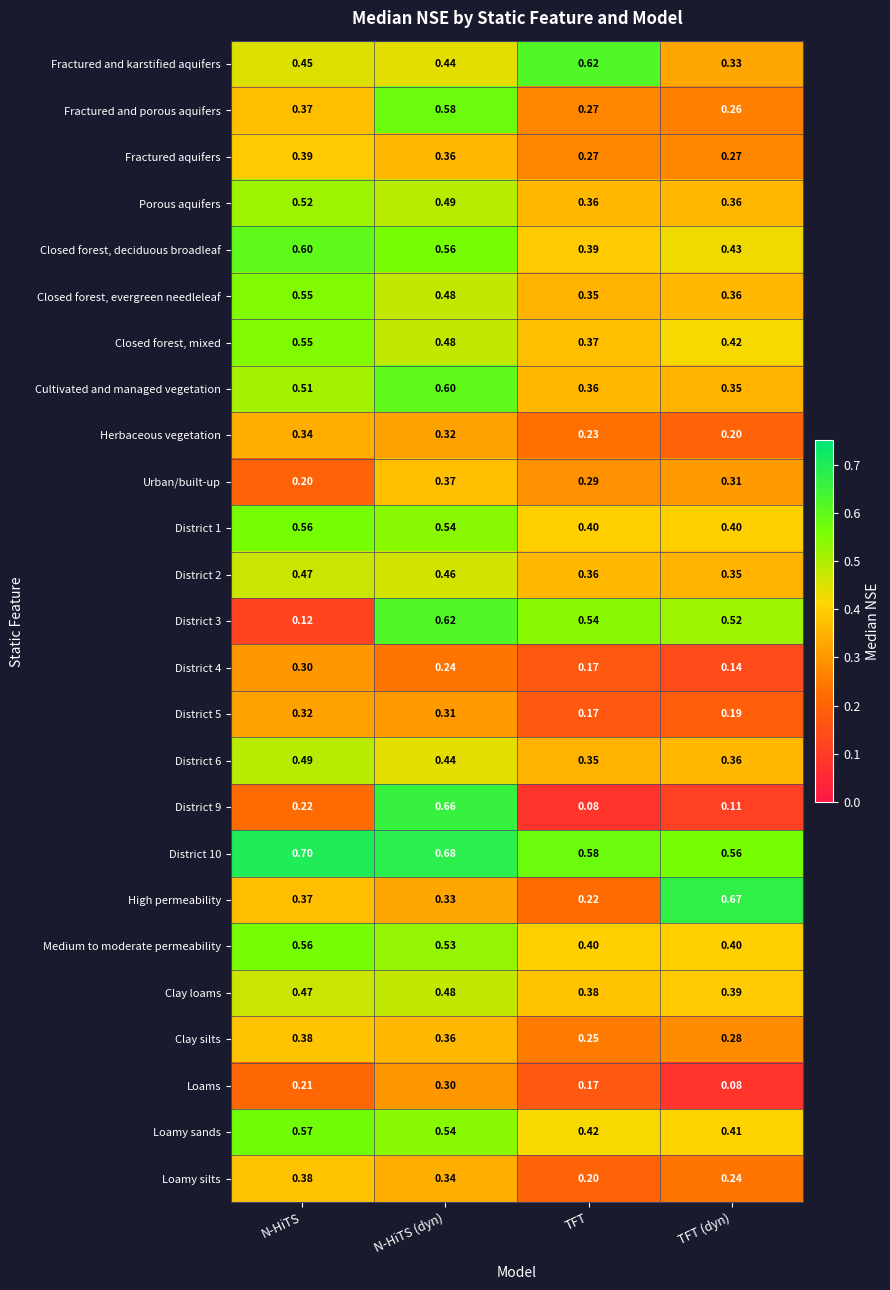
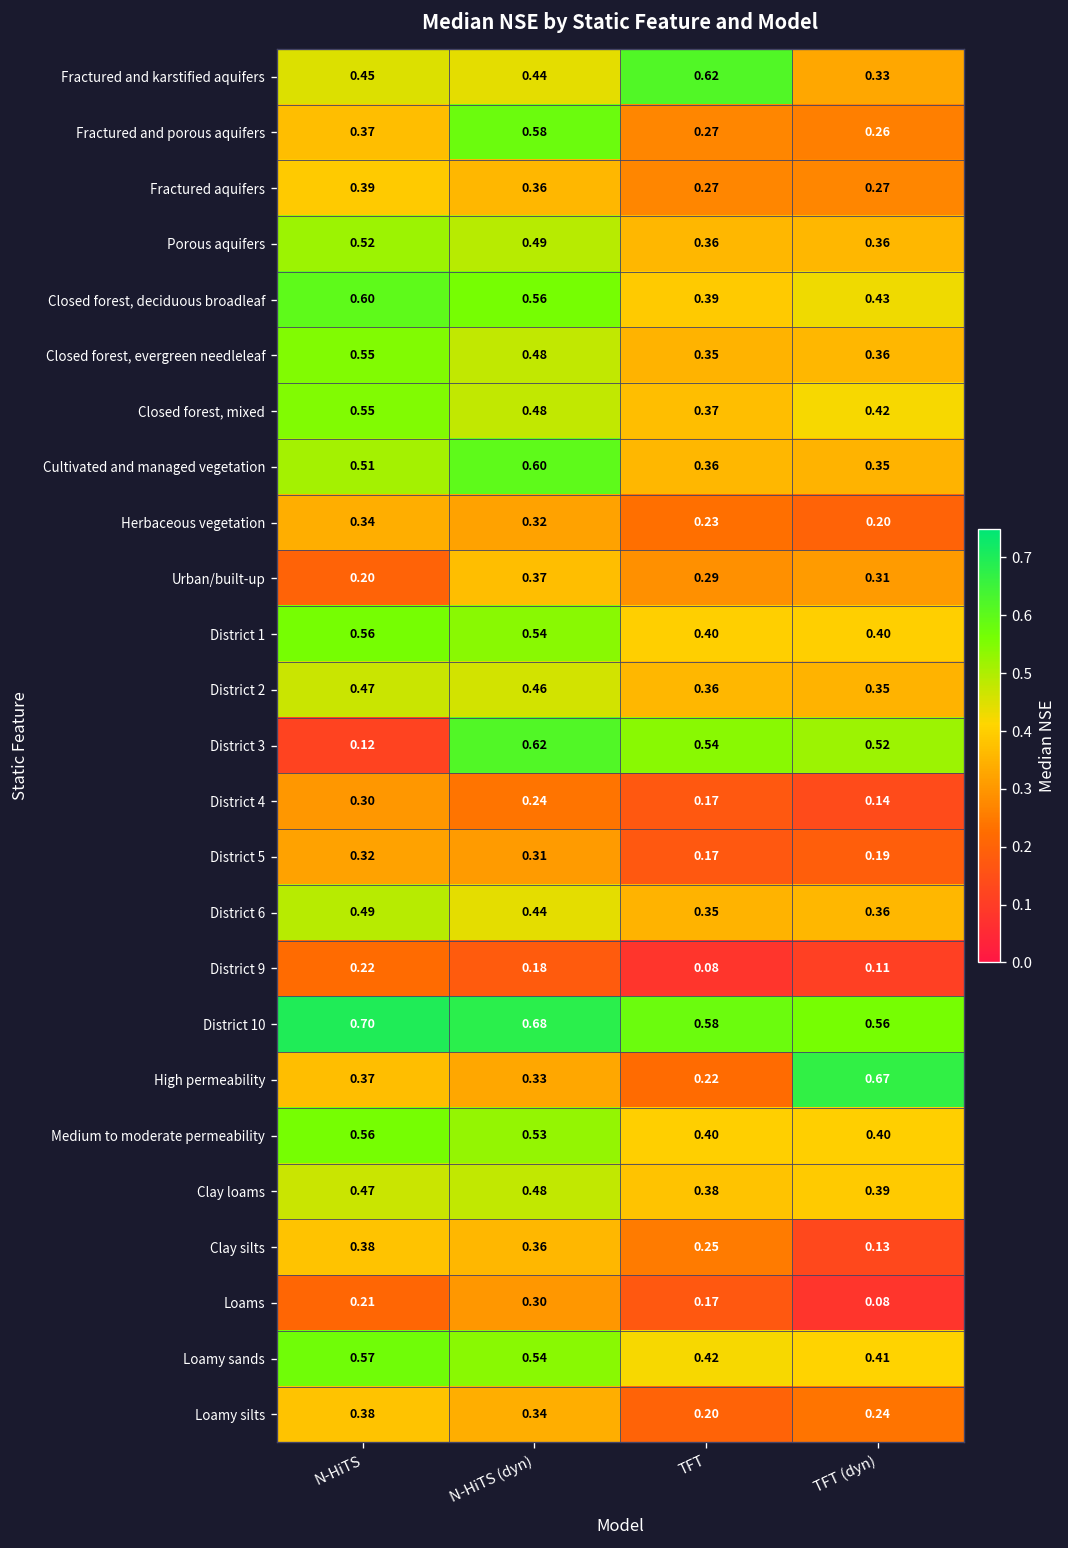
District 9, N-HiTS (dyn): 0.66 -> 0.18
Clay silts, TFT (dyn): 0.28 -> 0.13
